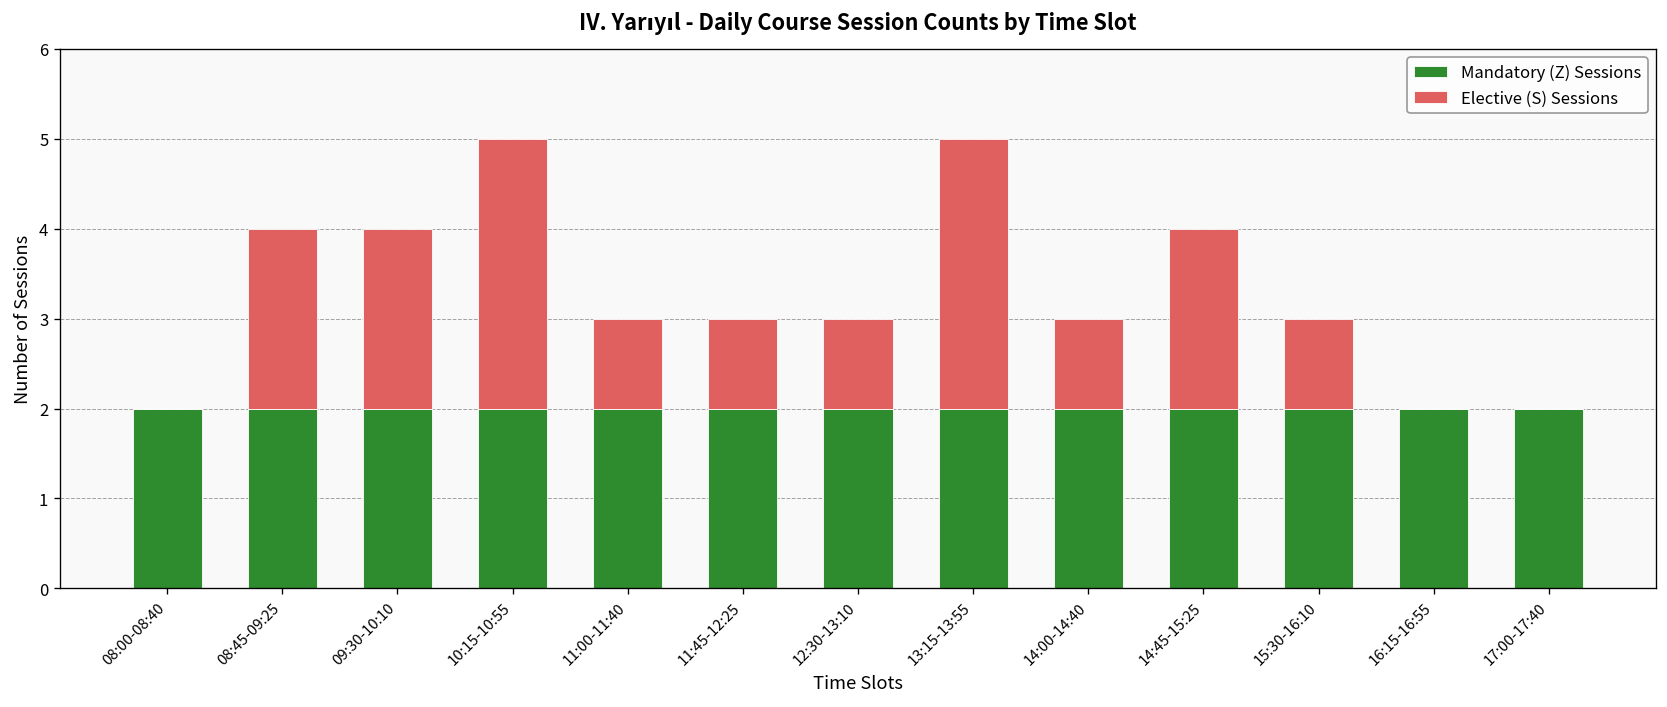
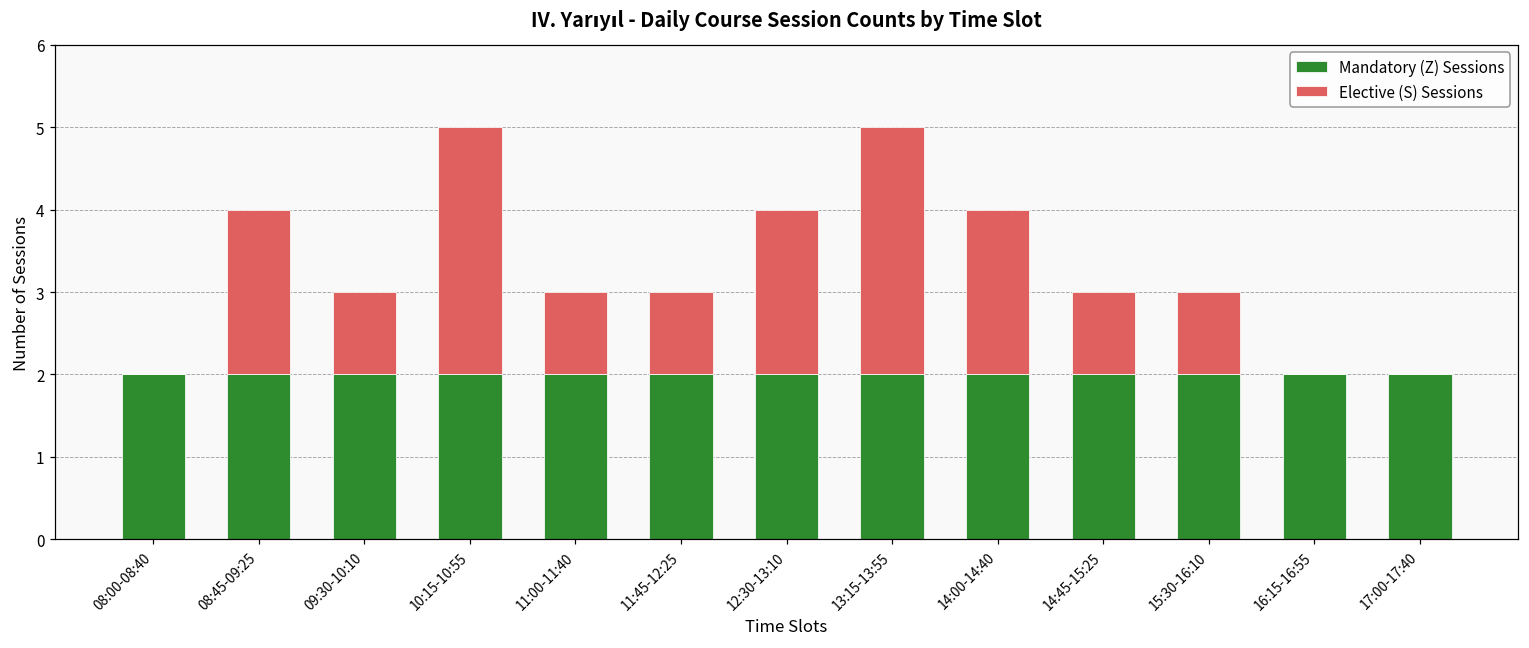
Elective (S) Sessions, 09:30-10:10: 2 -> 1
Elective (S) Sessions, 12:30-13:10: 1 -> 2
Elective (S) Sessions, 14:00-14:40: 1 -> 2
Elective (S) Sessions, 14:45-15:25: 2 -> 1
